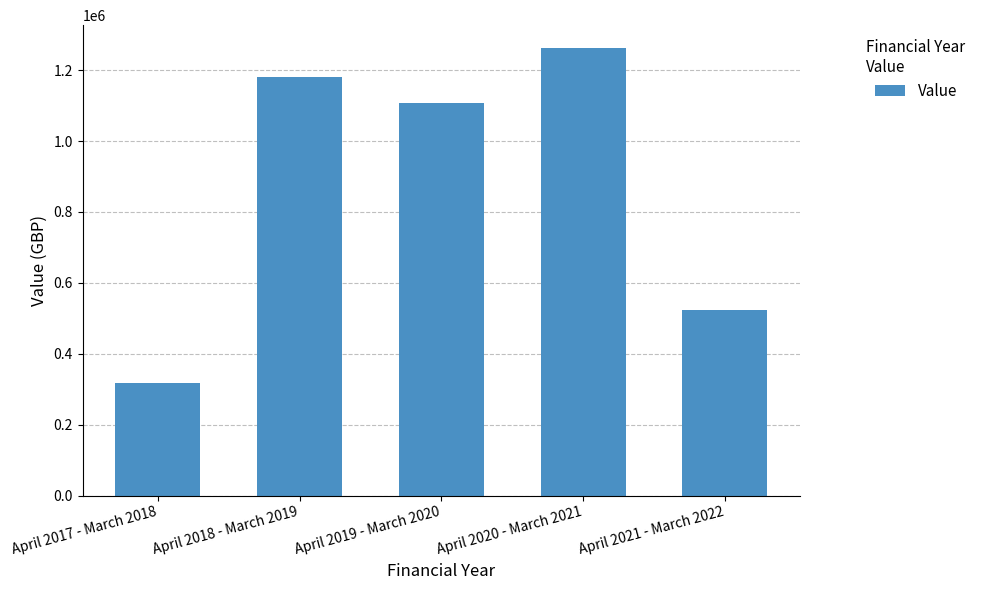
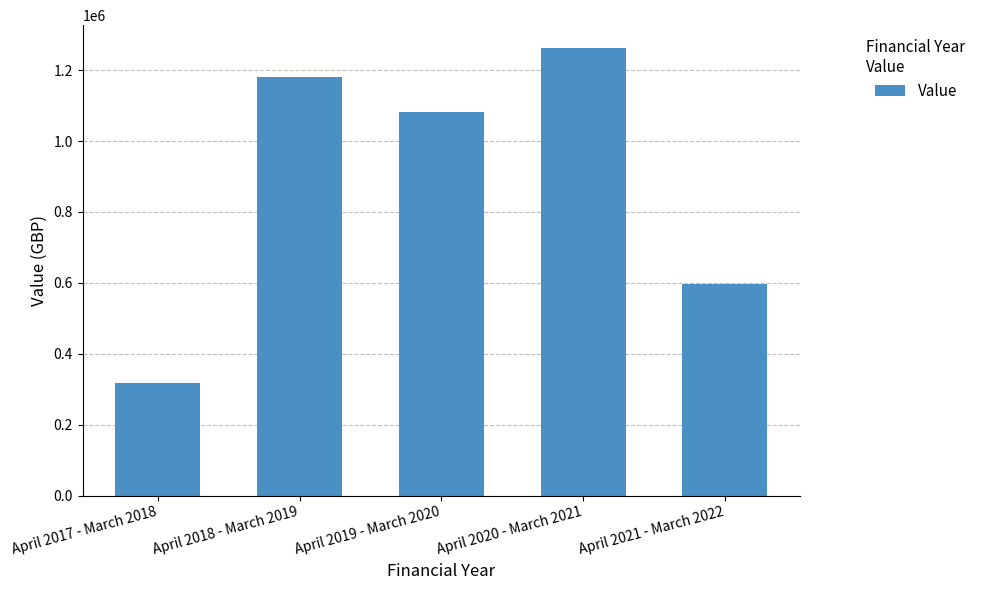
April 2019 - March 2020: 1110000 -> 1080000
April 2021 - March 2022: 520000 -> 600000
